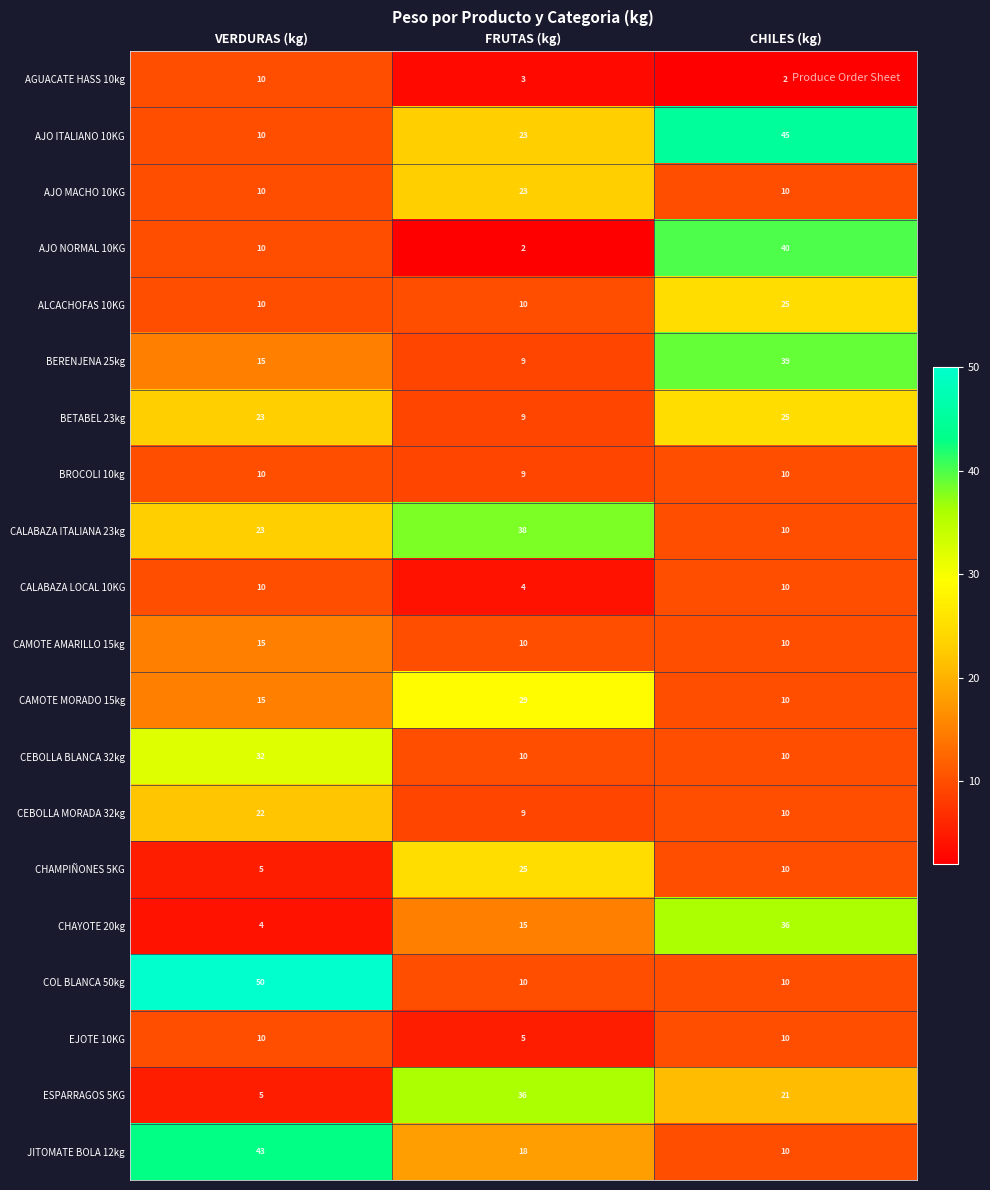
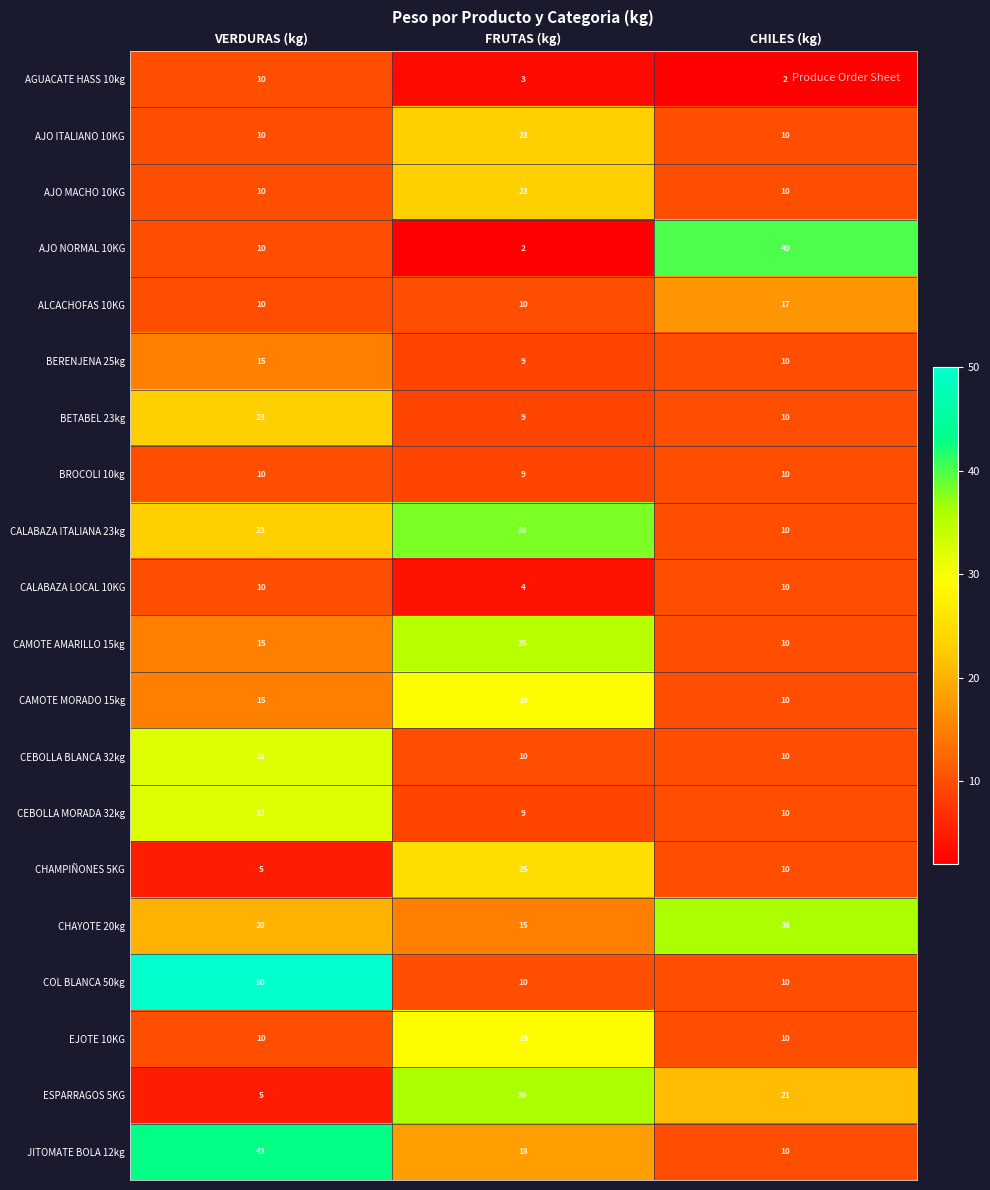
AJO ITALIANO 10KG, CHILES (kg): 45 -> 10
ALCACHOFAS 10KG, CHILES (kg): 25 -> 17
BERENJENA 25kg, CHILES (kg): 39 -> 10
BETABEL 23kg, CHILES (kg): 25 -> 10
CAMOTE AMARILLO 15kg, FRUTAS (kg): 10 -> 35
CEBOLLA MORADA 32kg, VERDURAS (kg): 22 -> 32
CHAYOTE 20kg, VERDURAS (kg): 4 -> 20
EJOTE 10KG, FRUTAS (kg): 5 -> 29
